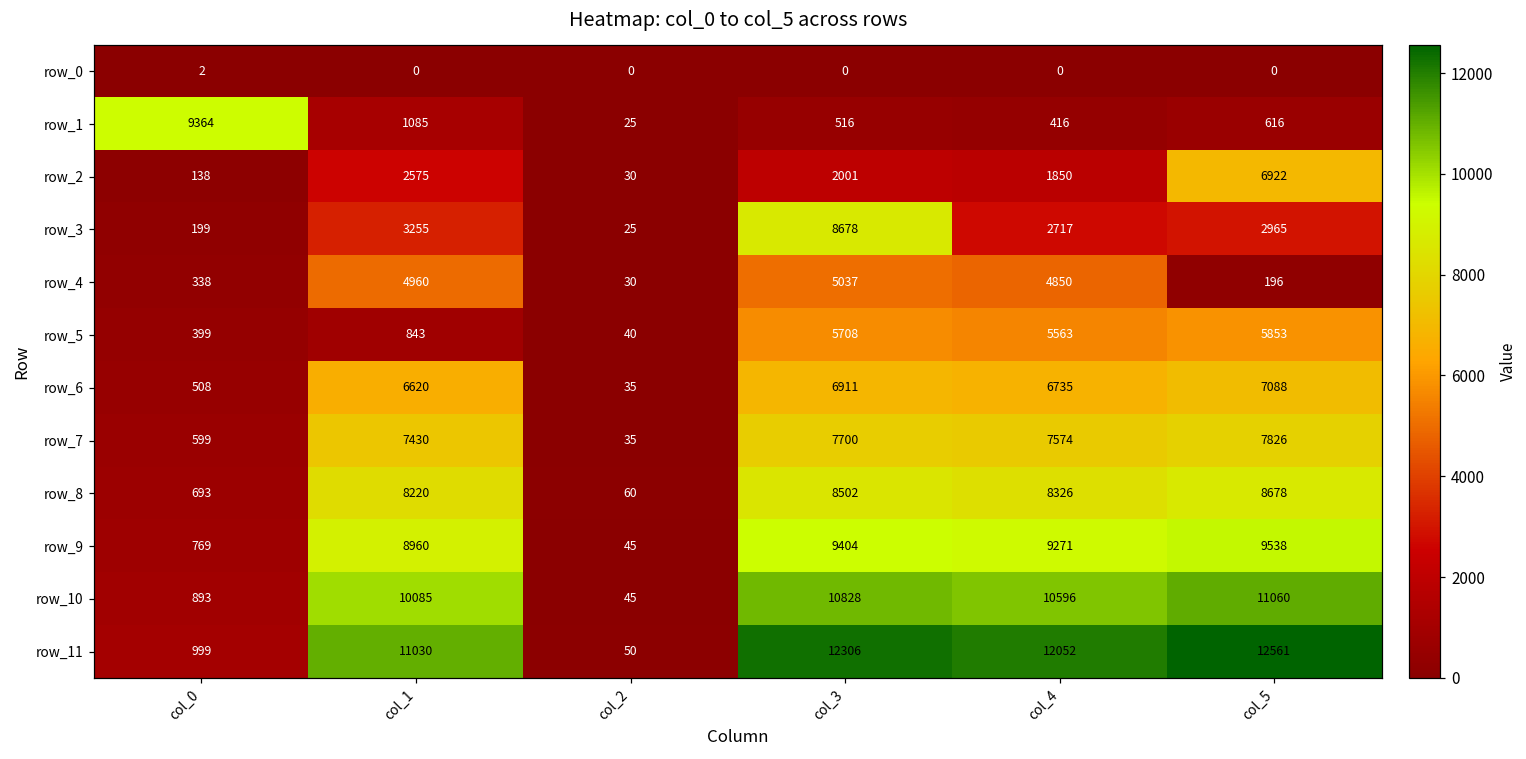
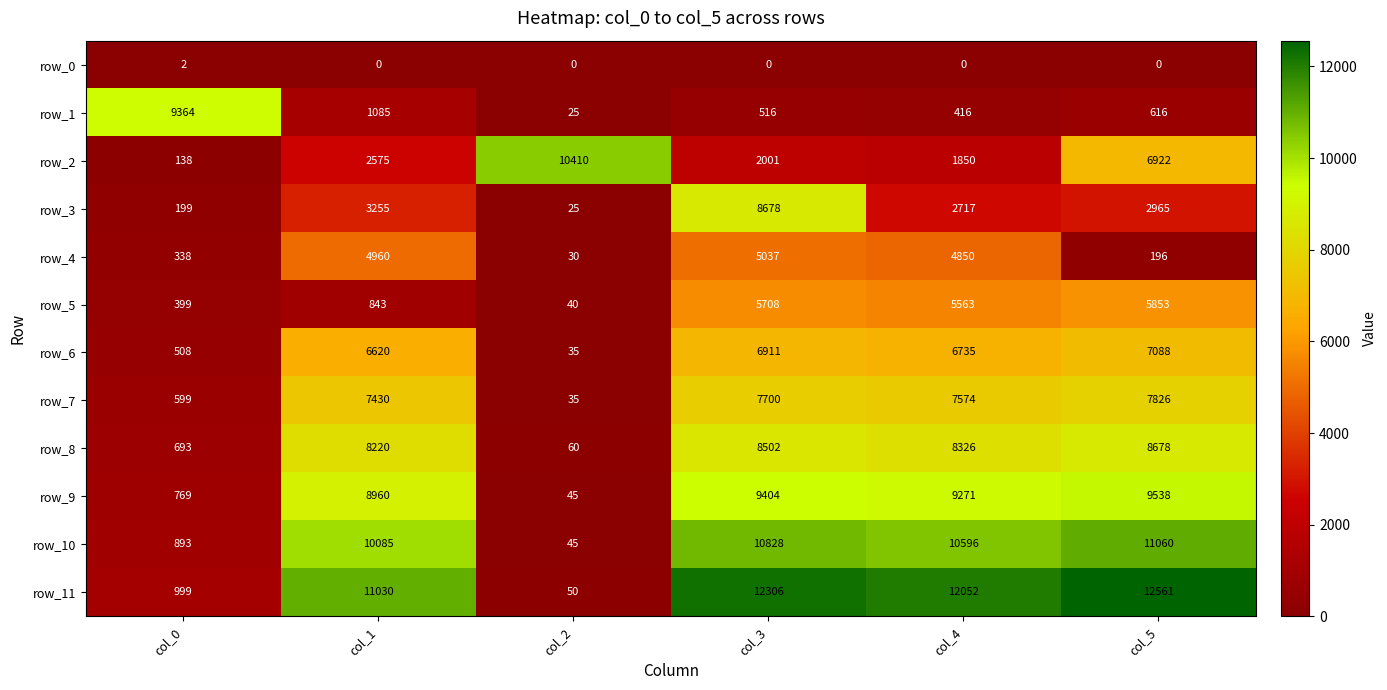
row_2, col_2: 30 -> 10410
